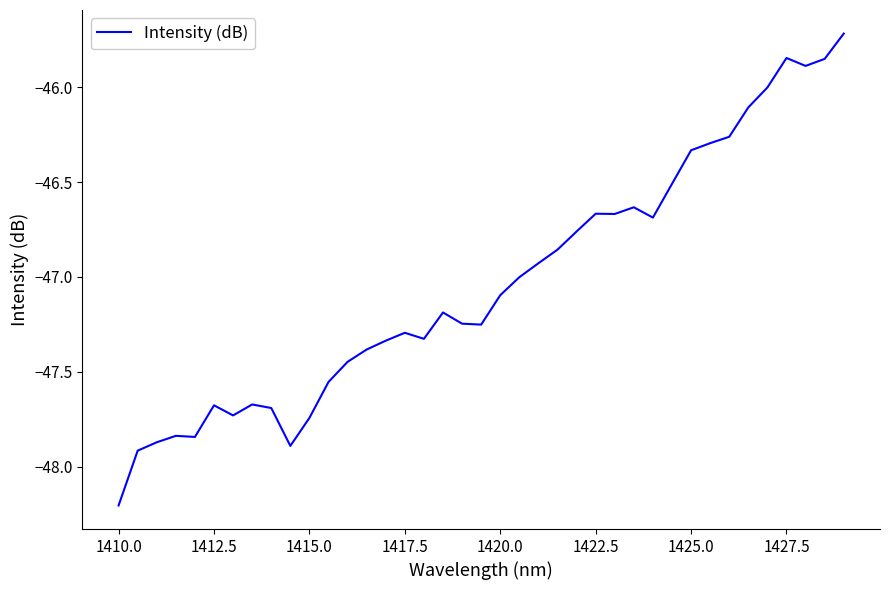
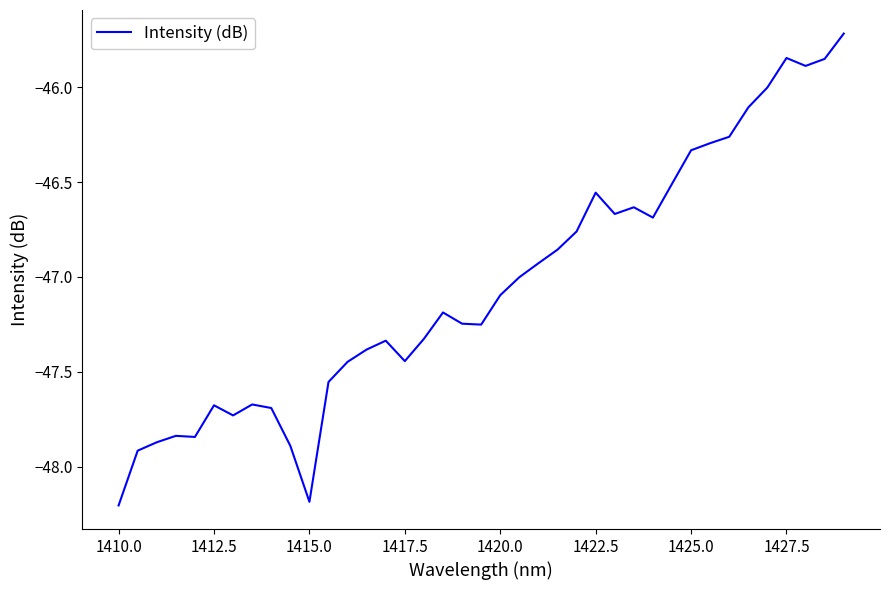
1415.0: -47.74 -> -48.18
1417.5: -47.29 -> -47.44
1422.5: -46.67 -> -46.56
